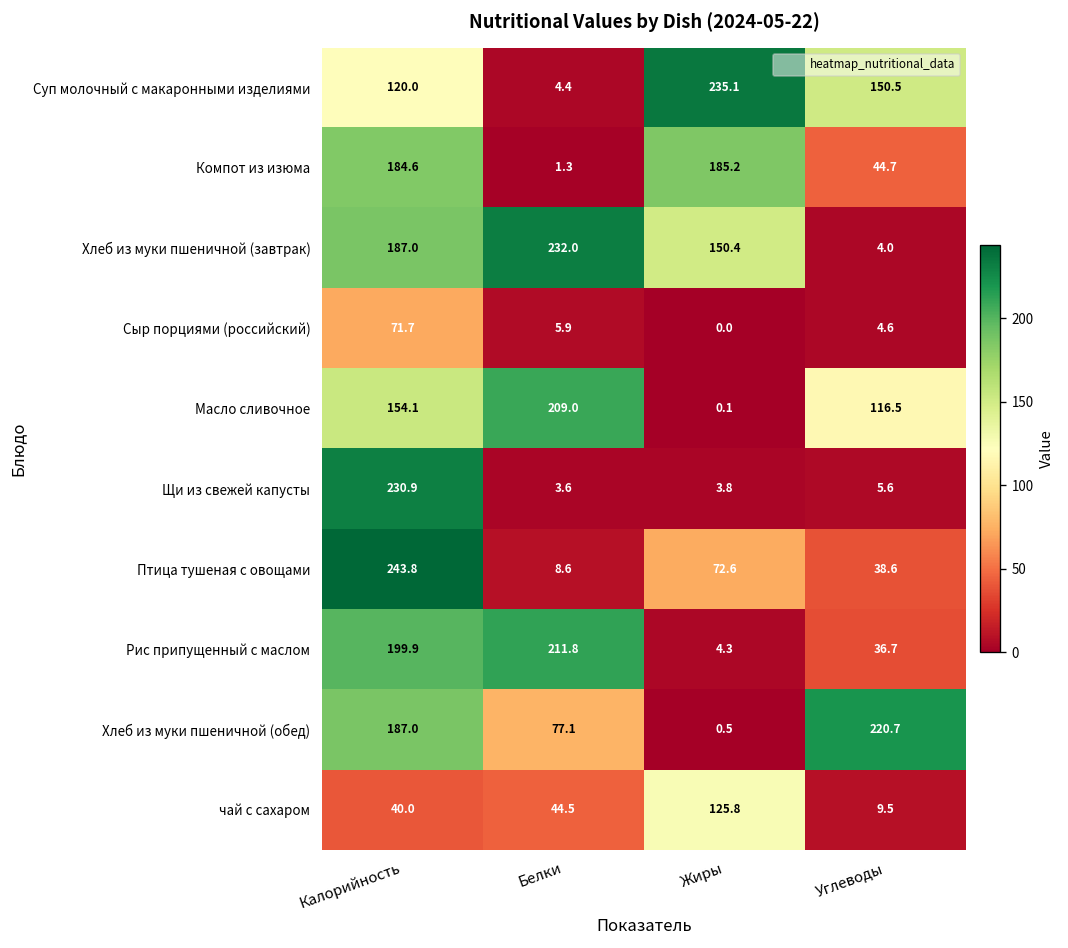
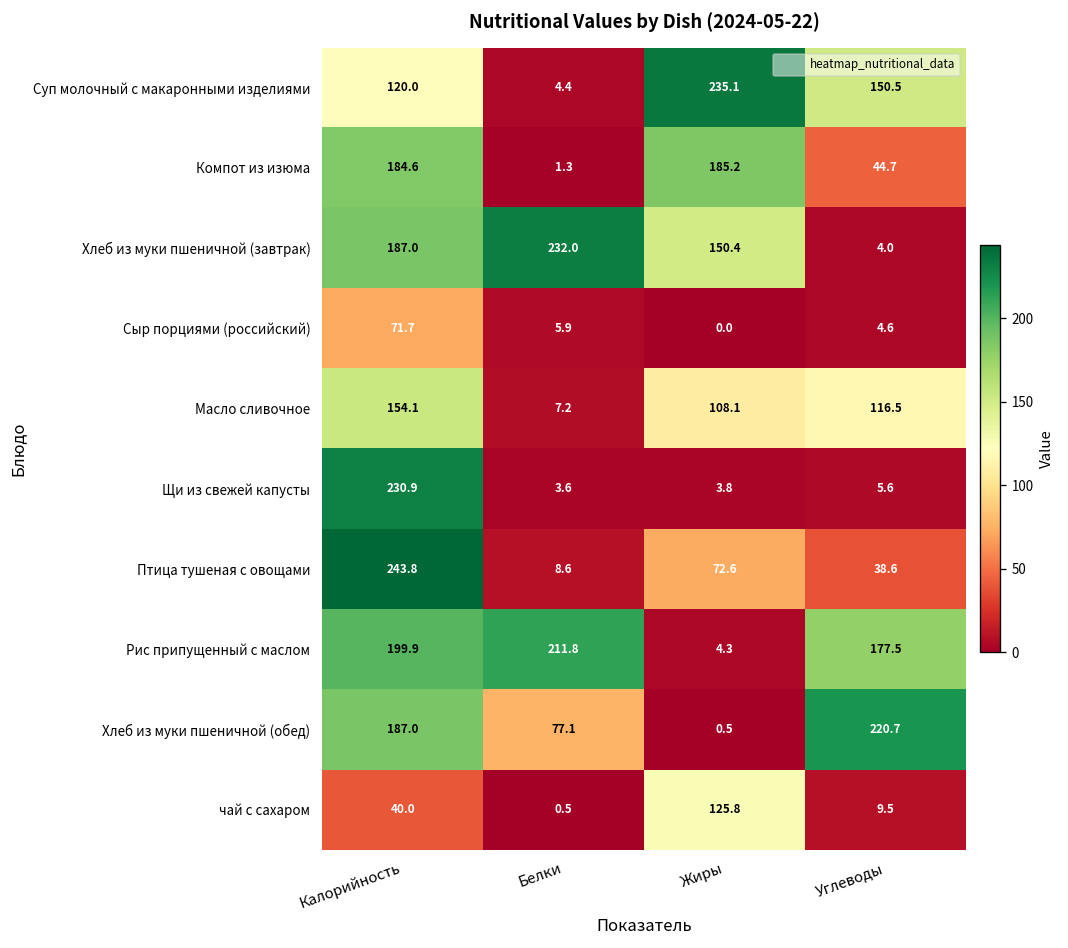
Масло сливочное, Белки: 209.0 -> 7.2
Масло сливочное, Жиры: 0.1 -> 108.1
Рис припущенный с маслом, Углеводы: 36.7 -> 177.5
чай с сахаром, Белки: 44.5 -> 0.5
